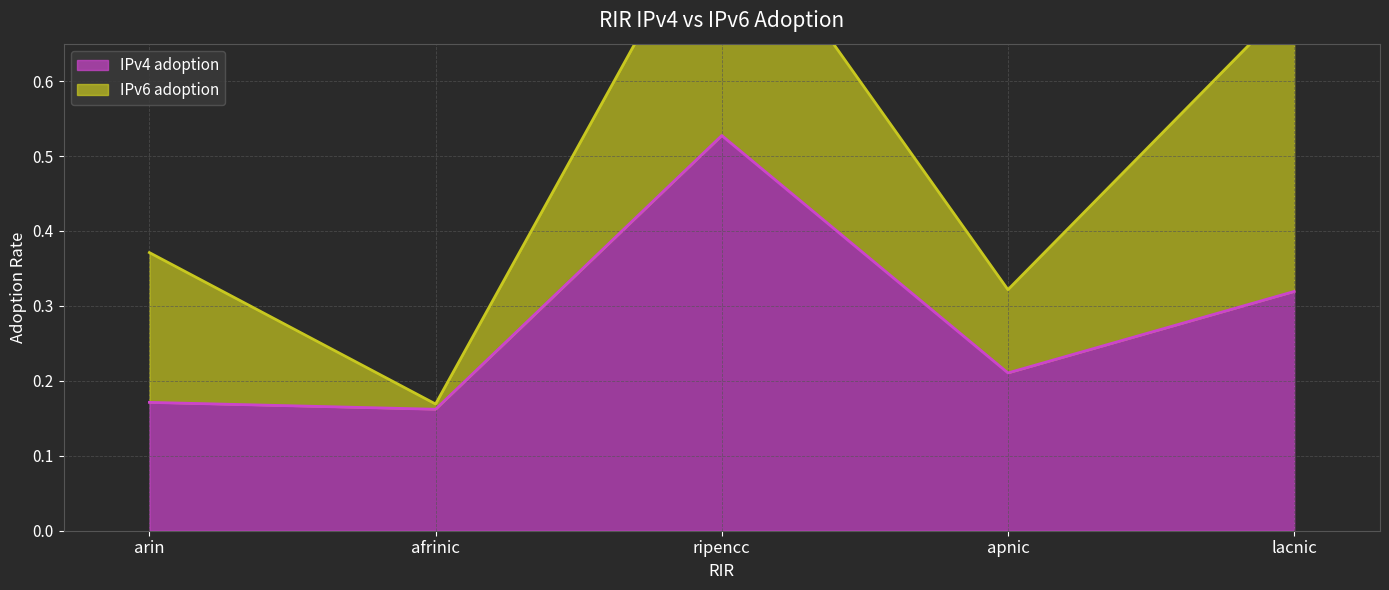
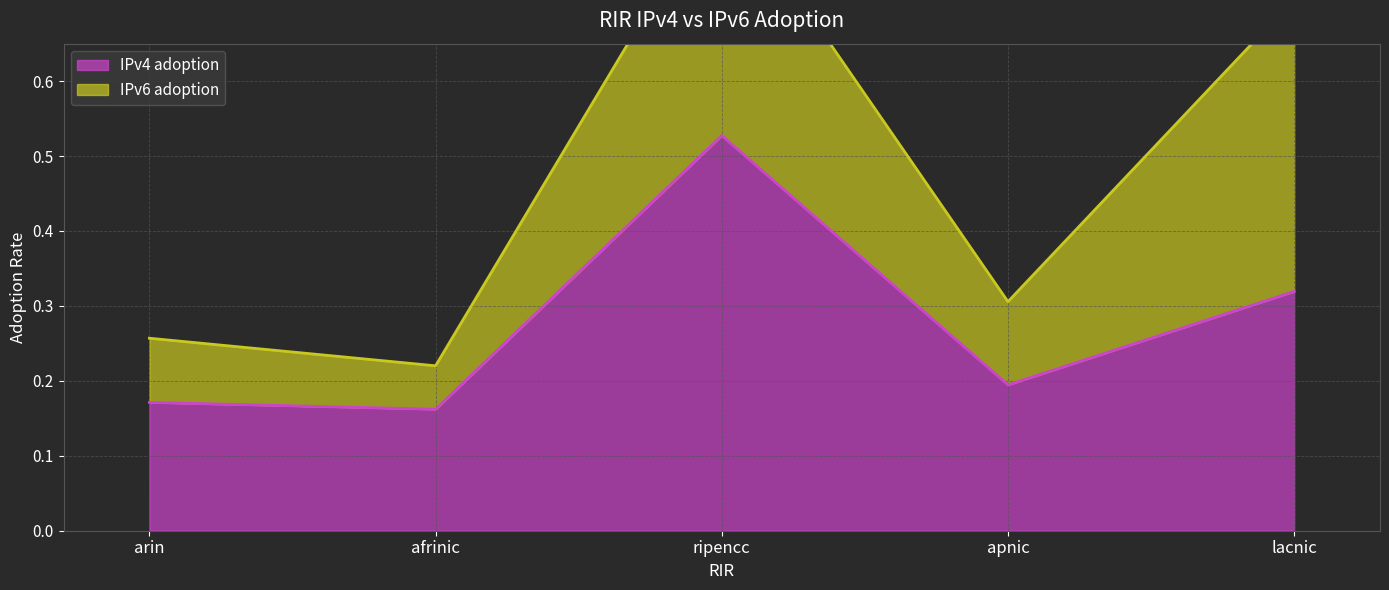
IPv6 adoption, arin: 0.20 -> 0.09
IPv6 adoption, afrinic: 0.01 -> 0.06
IPv4 adoption, apnic: 0.21 -> 0.19
